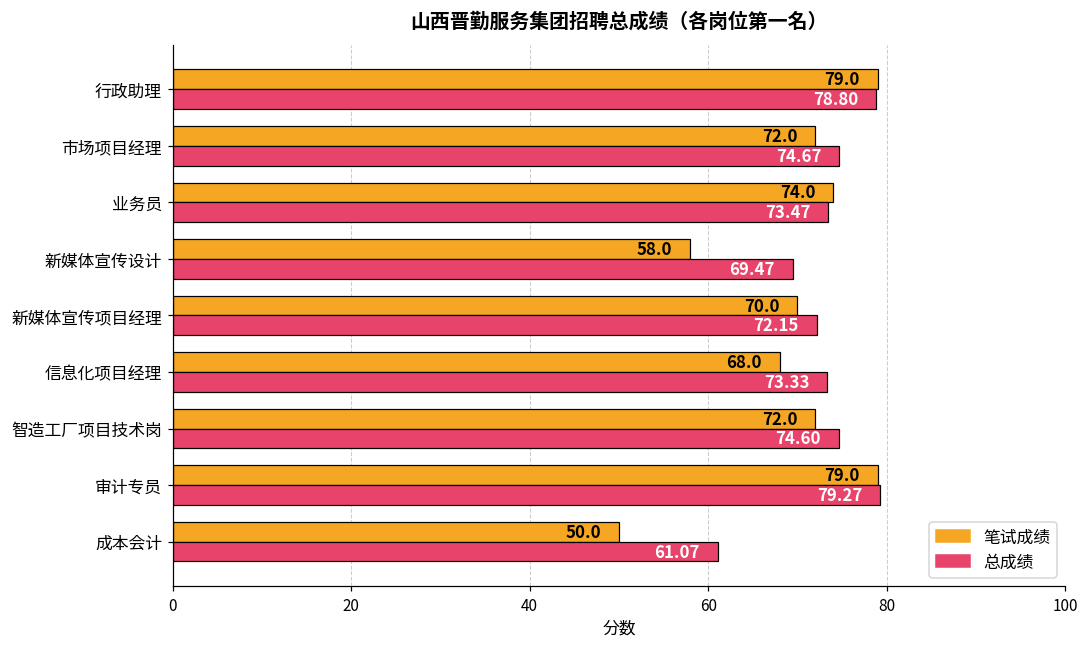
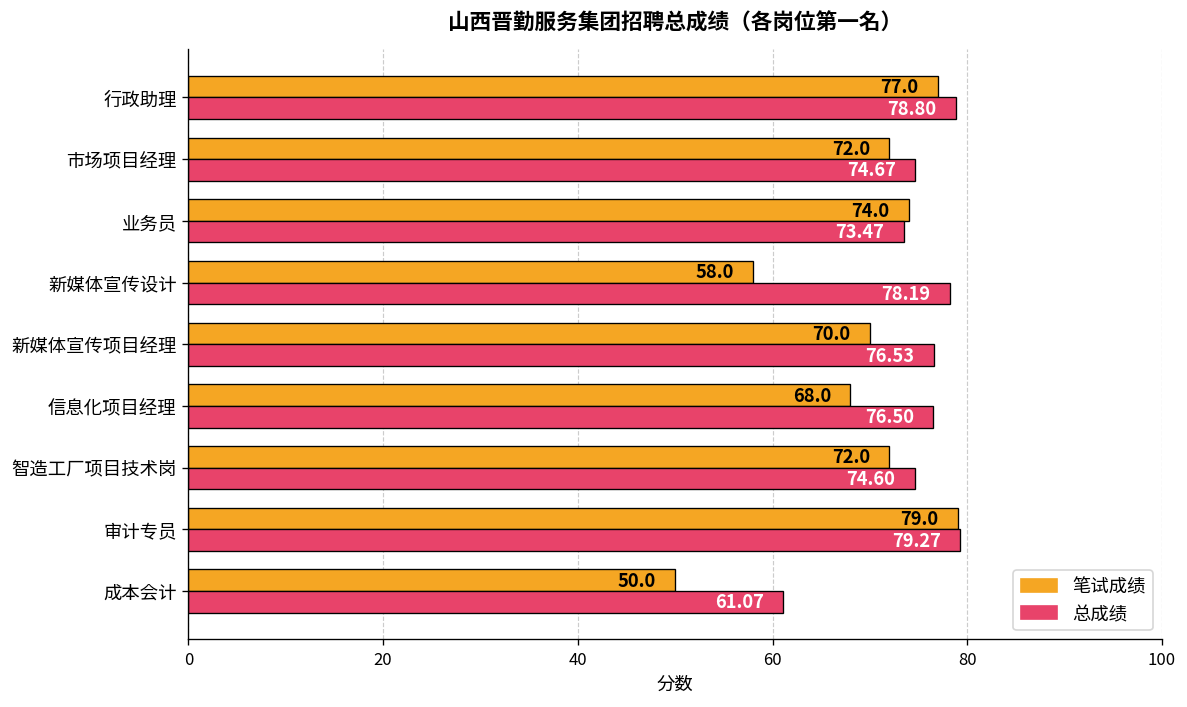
笔试成绩, 行政助理: 79.0 -> 77.0
总成绩, 新媒体宣传设计: 69.47 -> 78.19
总成绩, 新媒体宣传项目经理: 72.15 -> 76.53
总成绩, 信息化项目经理: 73.33 -> 76.50
